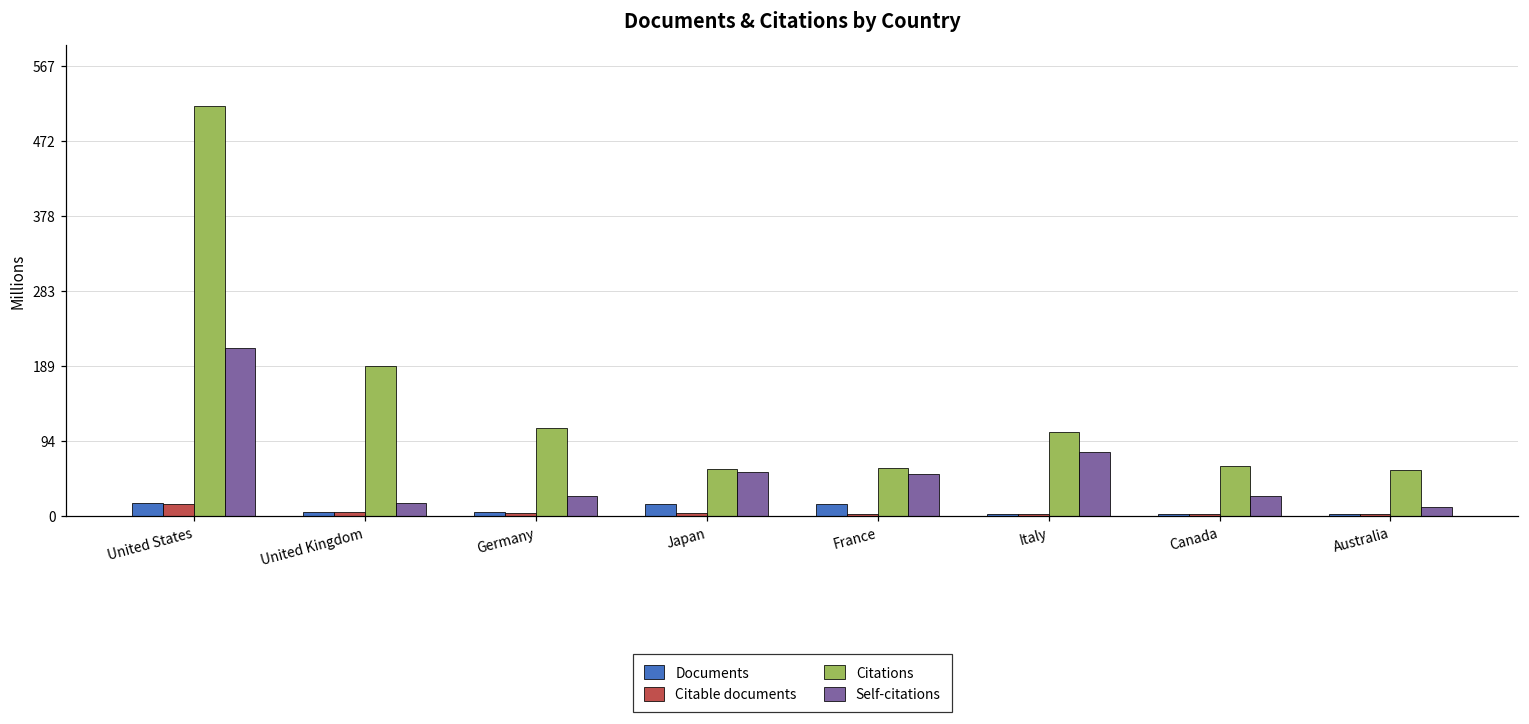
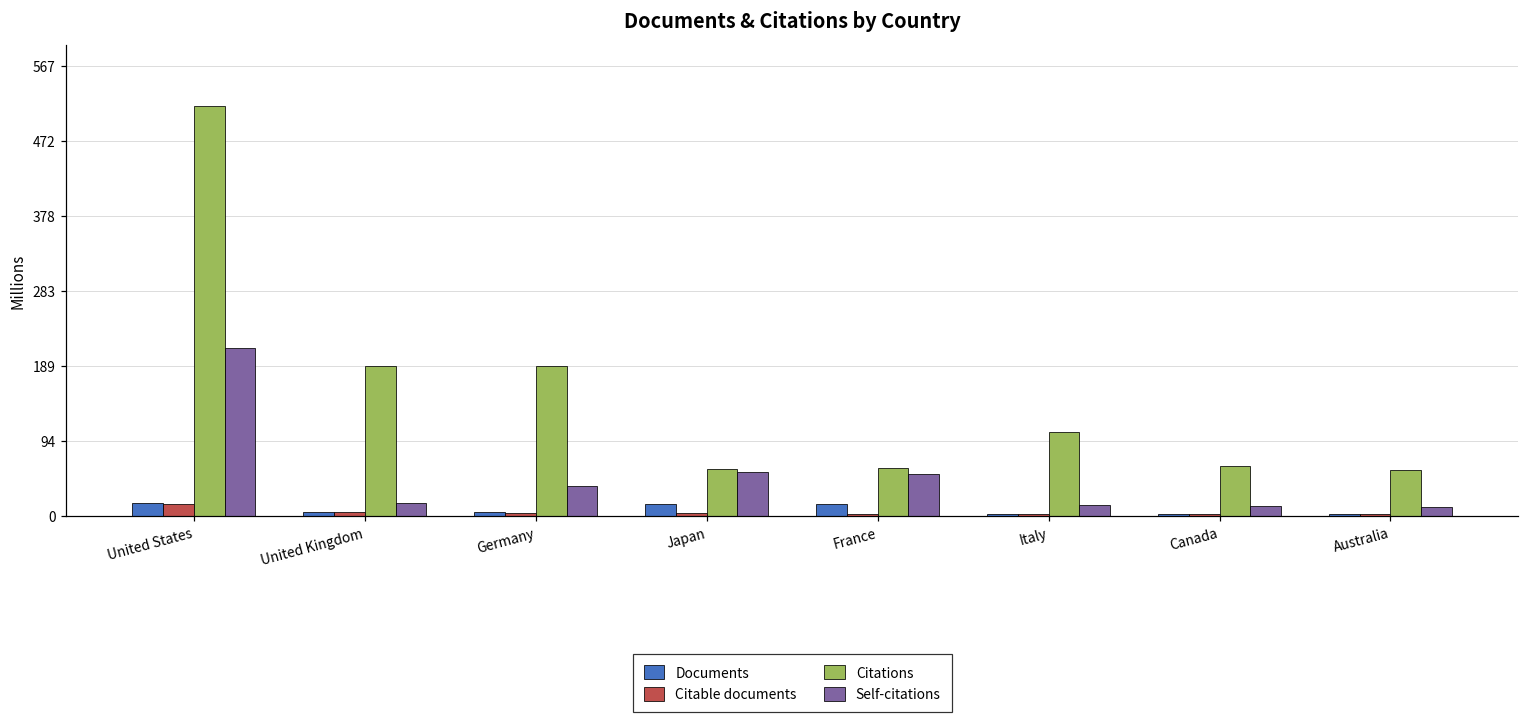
Citations, Germany: 110 -> 190
Self-citations, Germany: 20 -> 40
Self-citations, Italy: 80 -> 10
Self-citations, Canada: 20 -> 10
